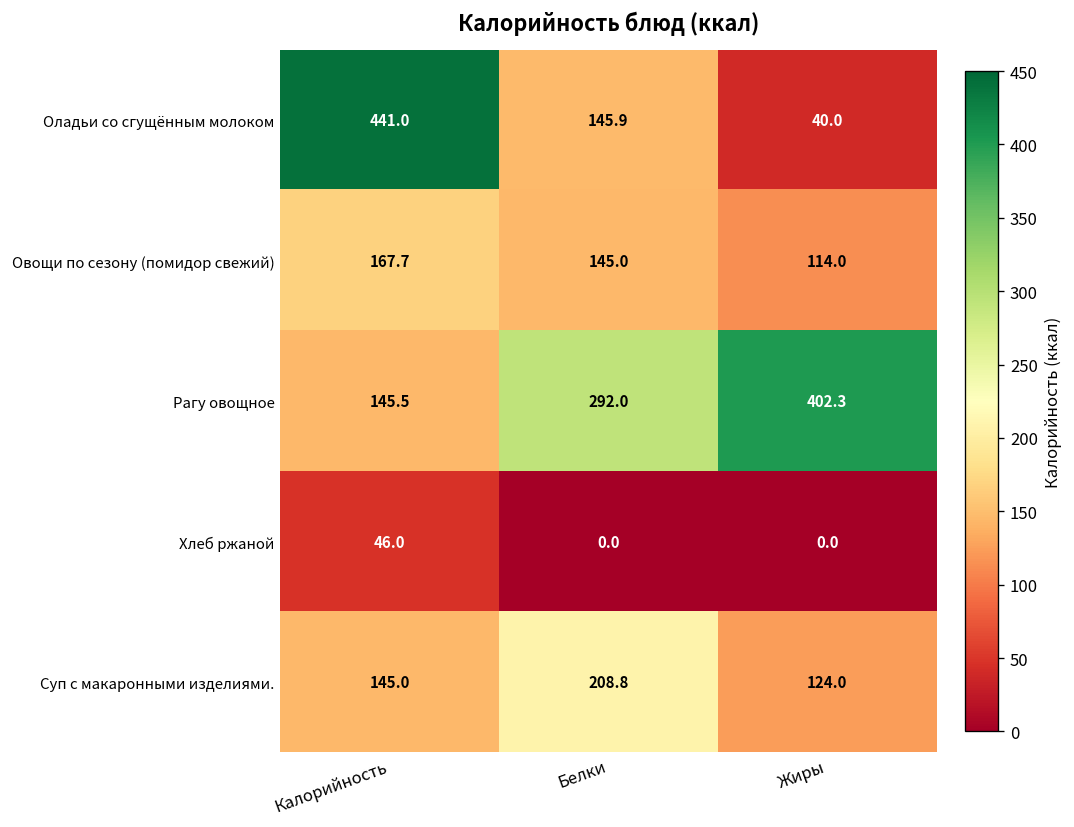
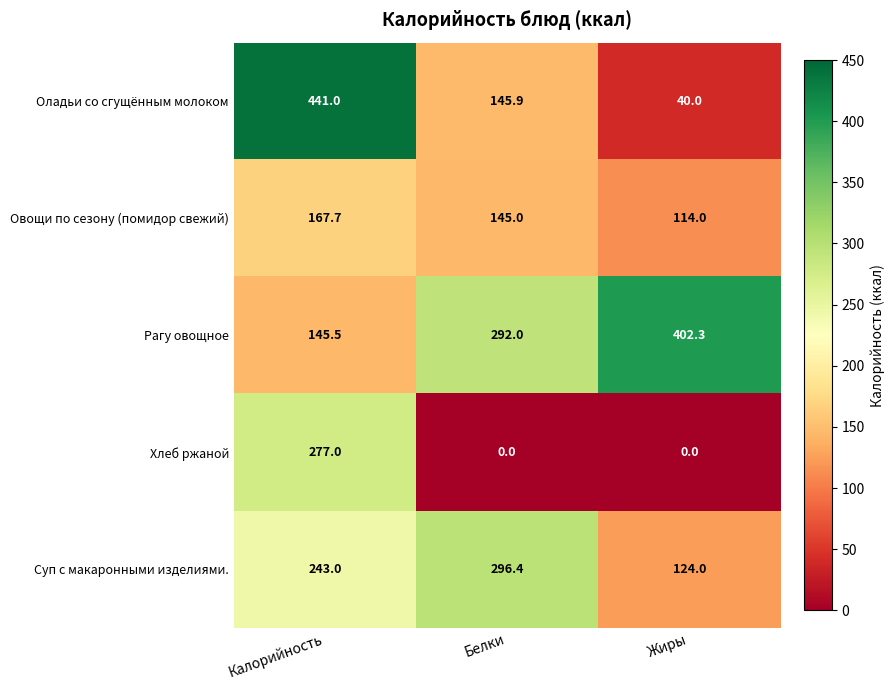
Хлеб ржаной, Калорийность: 46.0 -> 277.0
Суп с макаронными изделиями., Калорийность: 145.0 -> 243.0
Суп с макаронными изделиями., Белки: 208.8 -> 296.4
